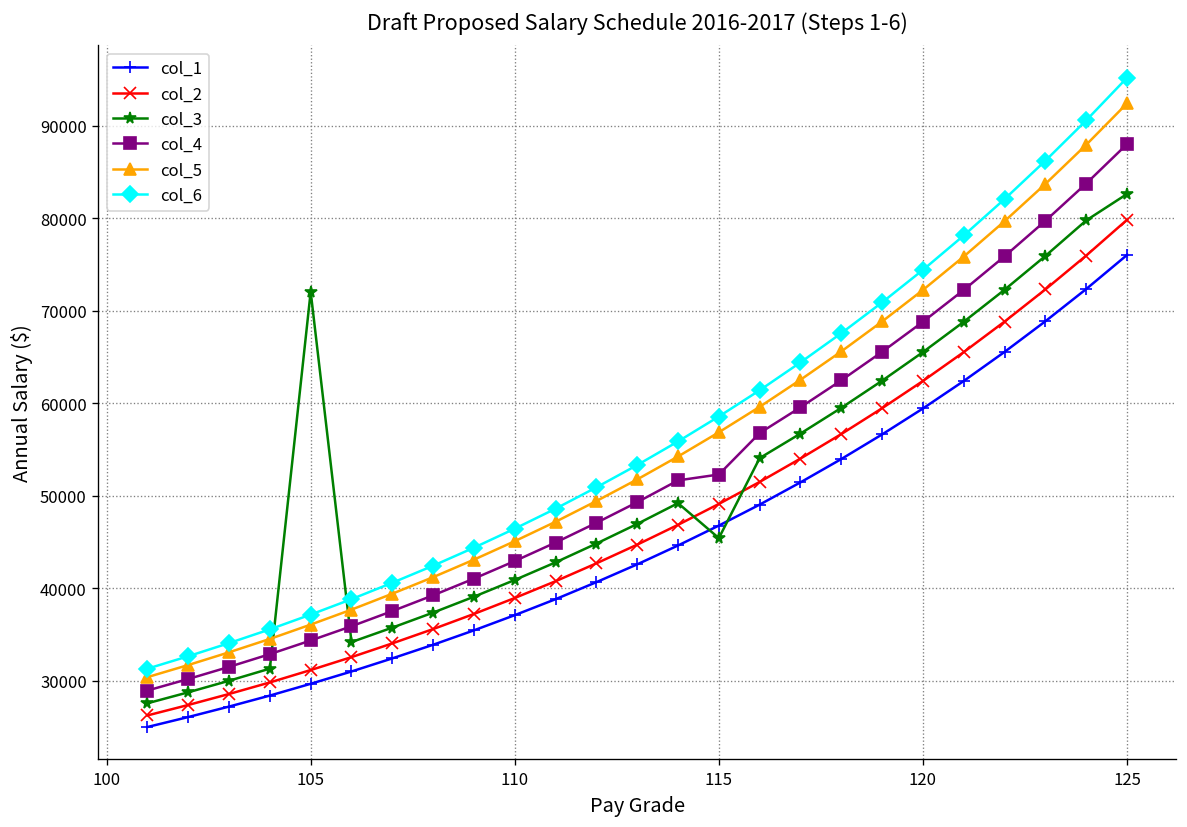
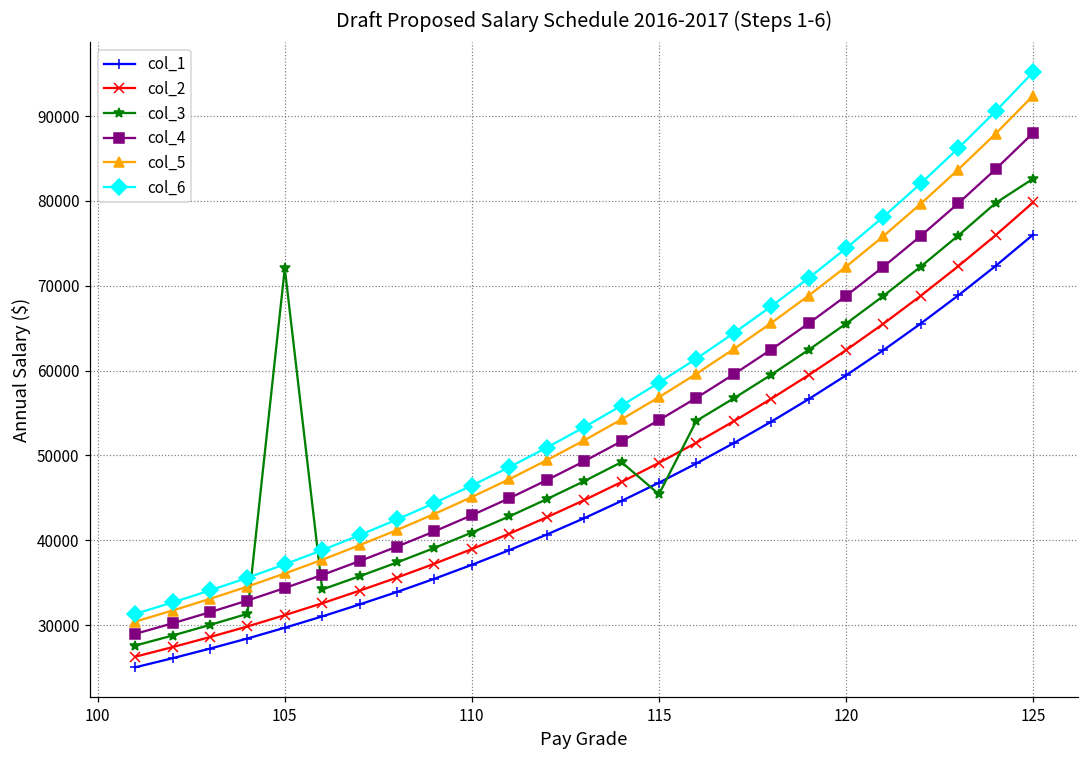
col_4, 115: 52000 -> 54000
